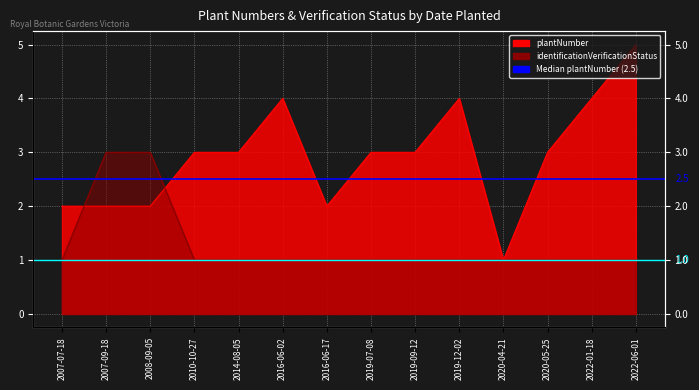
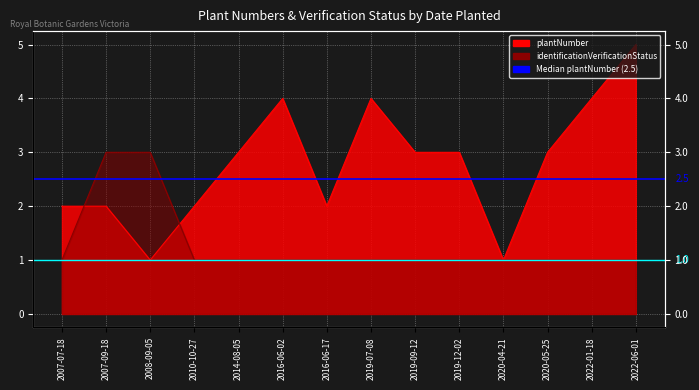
plantNumber, 2008-09-05: 2 -> 1
plantNumber, 2010-10-27: 3 -> 2
plantNumber, 2019-07-08: 3 -> 4
plantNumber, 2019-12-02: 4 -> 3
